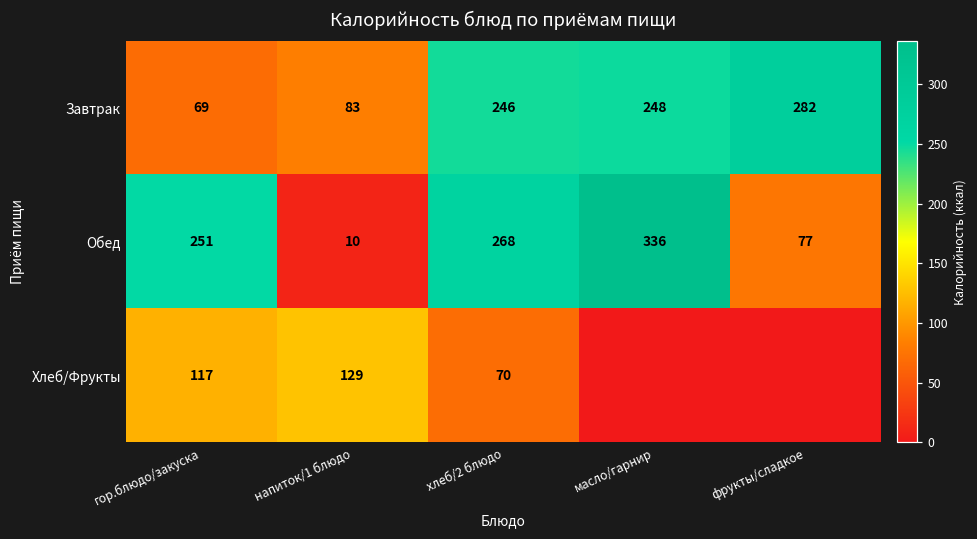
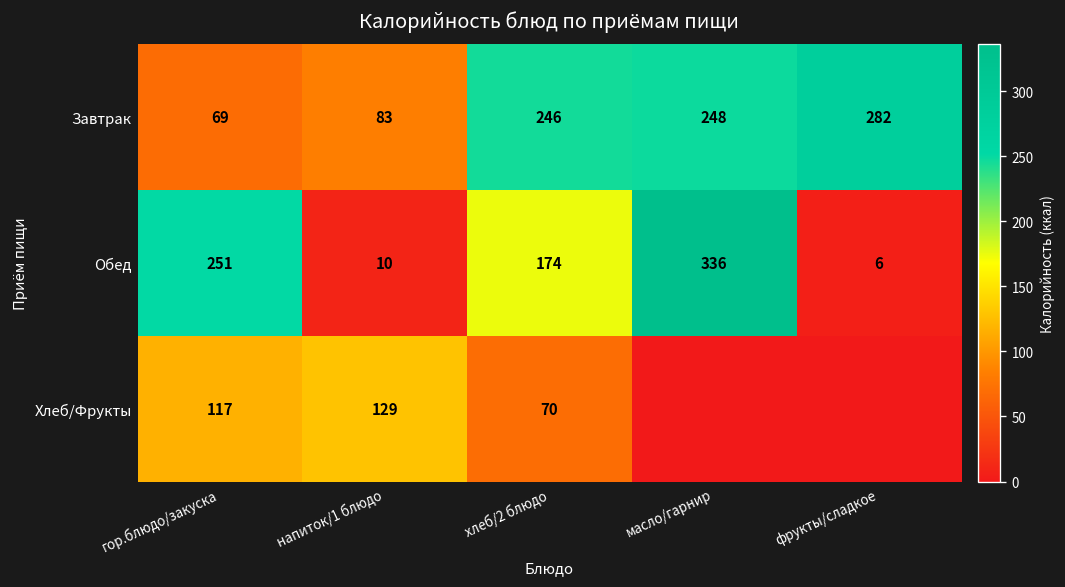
Обед, хлеб/2 блюдо: 268 -> 174
Обед, фрукты/сладкое: 77 -> 6
